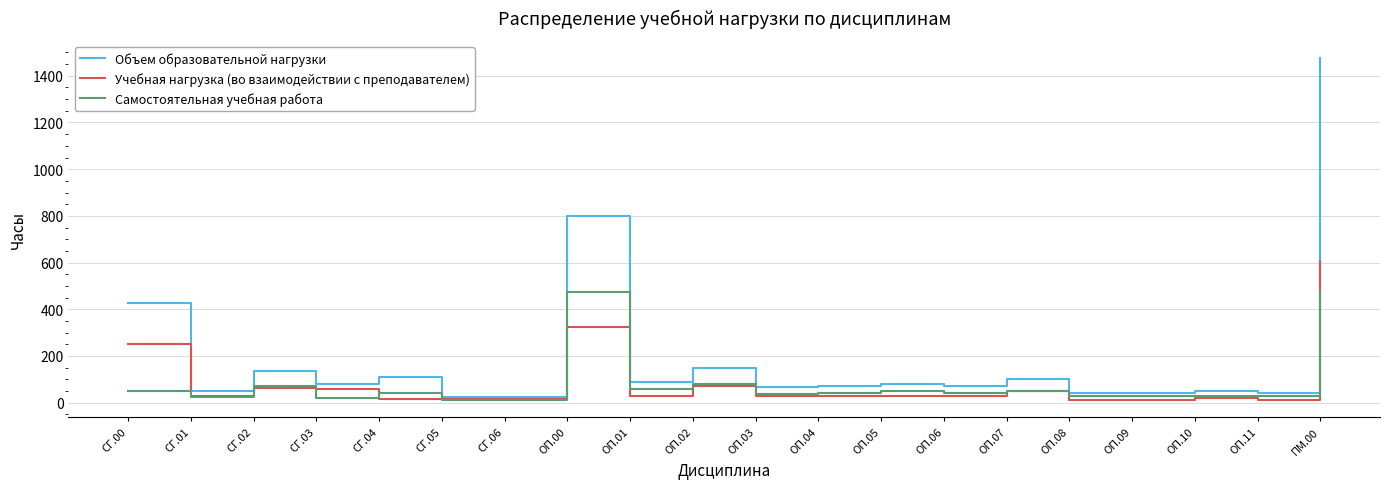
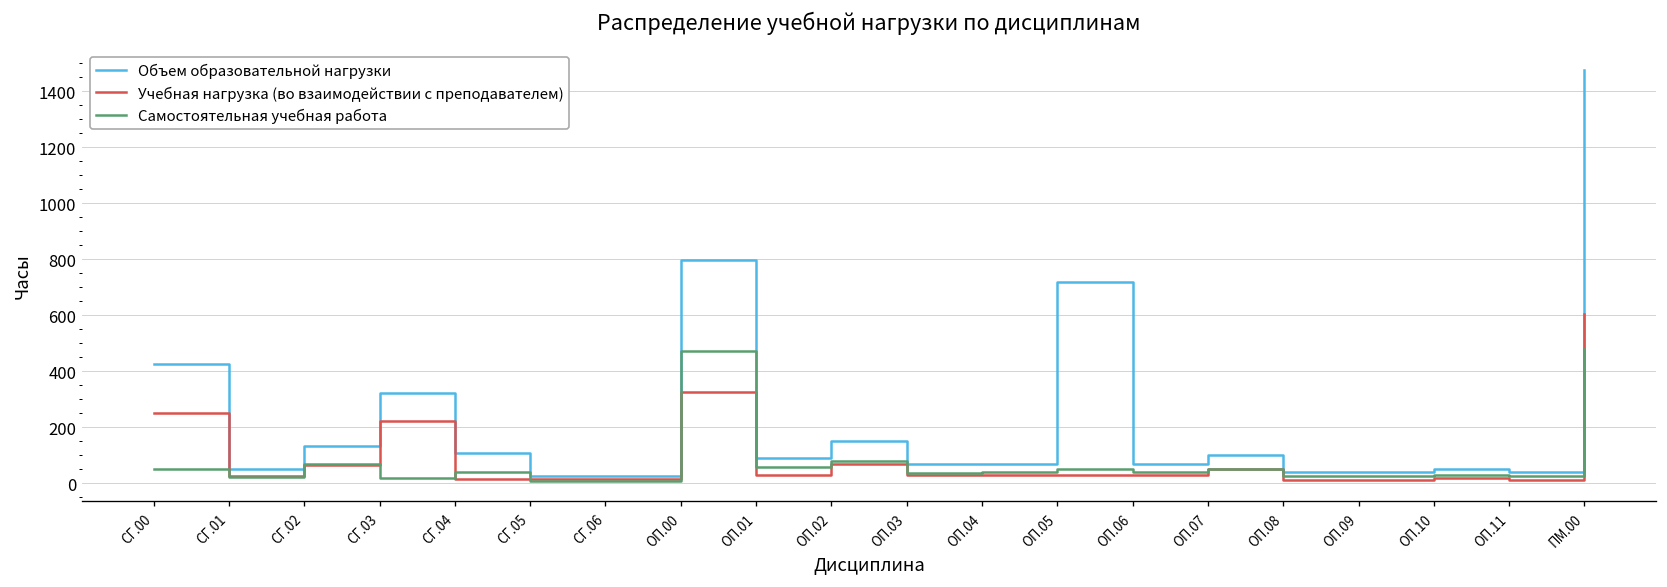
Объем образовательной нагрузки, СГ.03: 80 -> 320
Учебная нагрузка (во взаимодействии с преподавателем), СГ.03: 60 -> 220
Объем образовательной нагрузки, ОП.05: 80 -> 720
